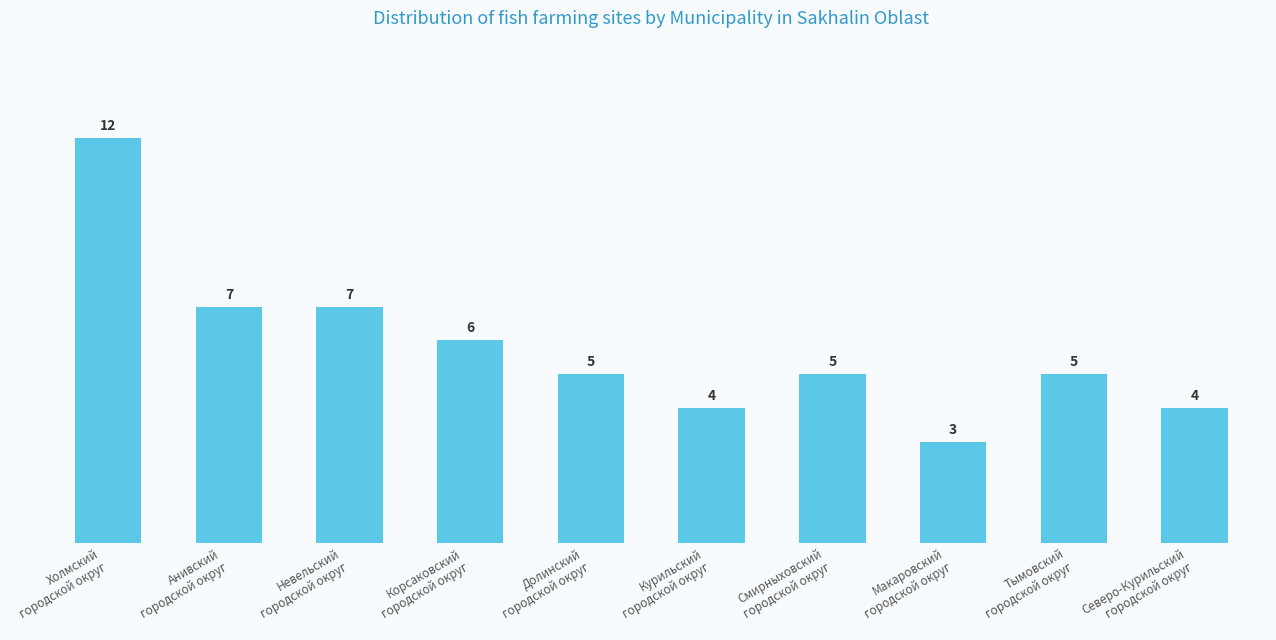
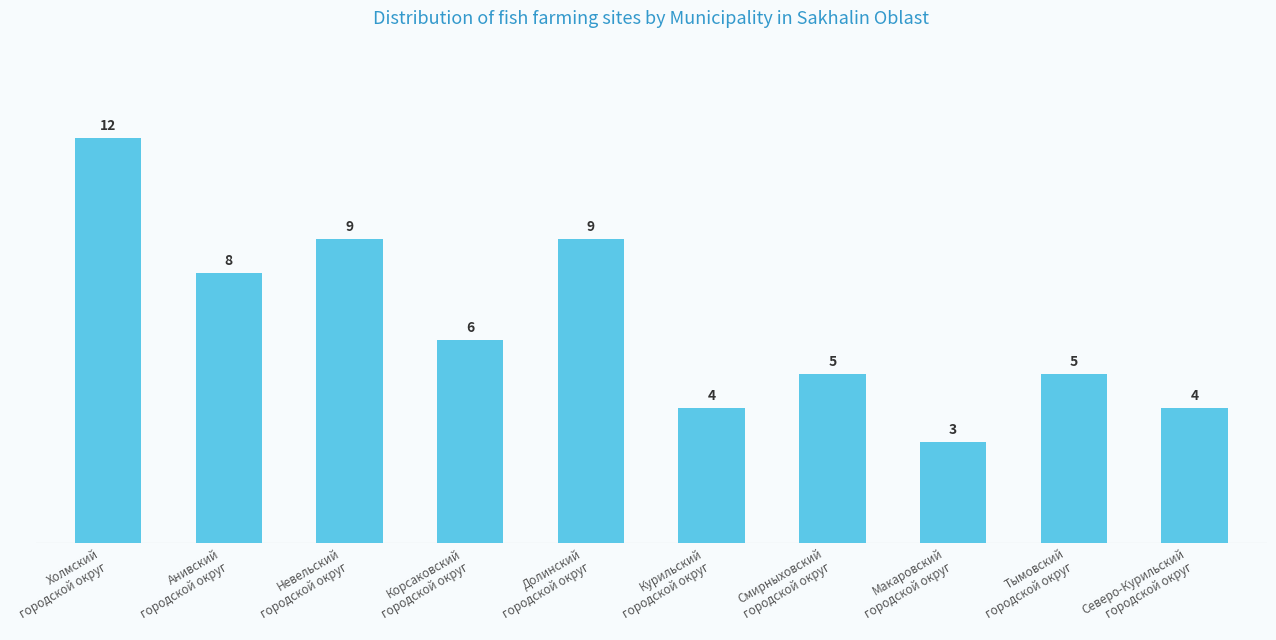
Анивский городской округ: 7 -> 8
Невельский городской округ: 7 -> 9
Долинский городской округ: 5 -> 9
